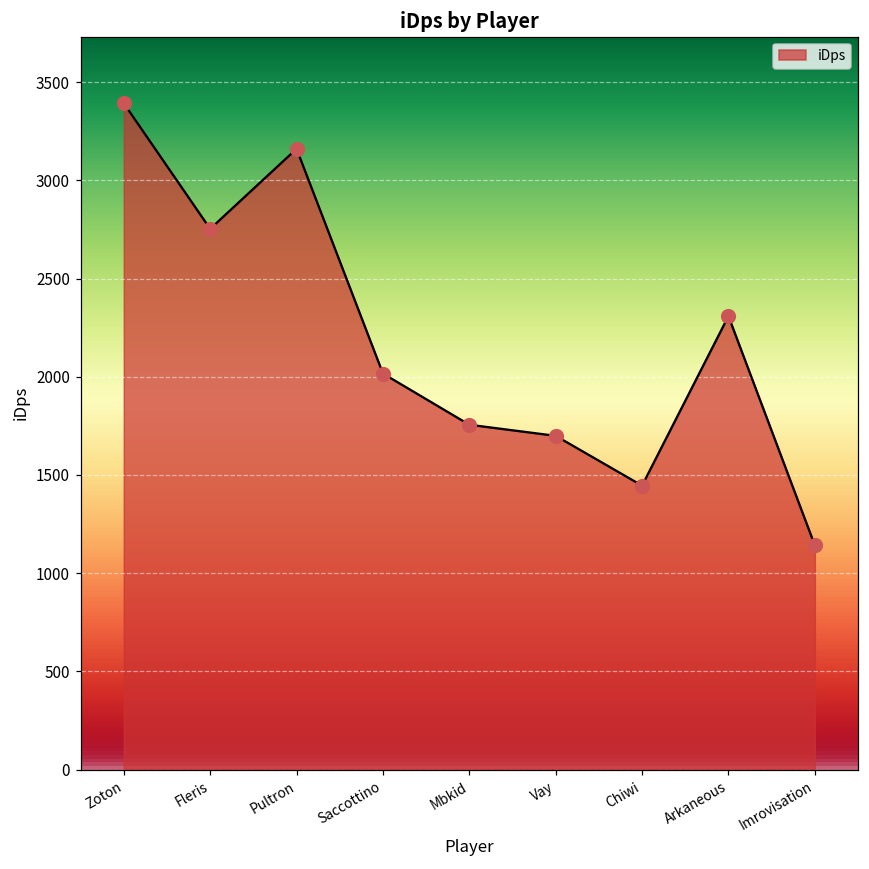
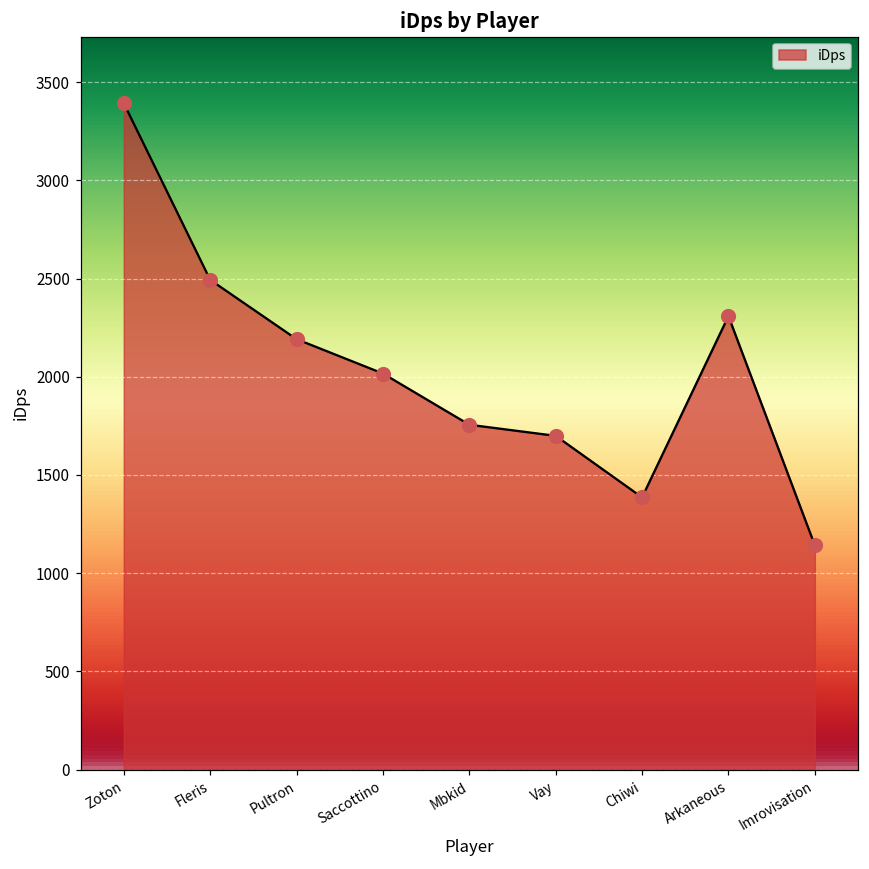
Fleris: 2750 -> 2490
Pultron: 3160 -> 2190
Chiwi: 1450 -> 1390
